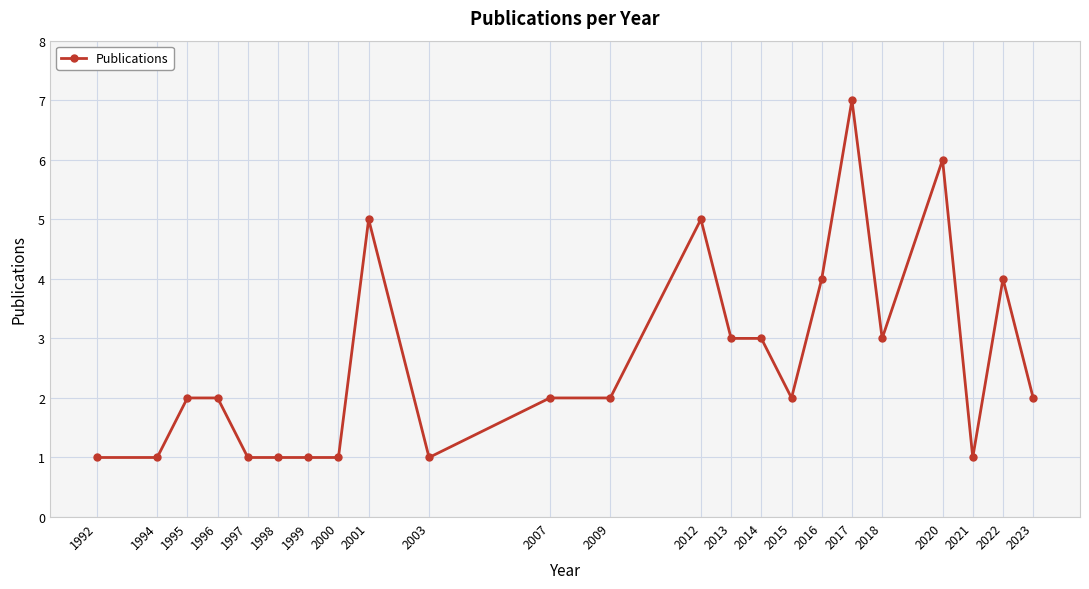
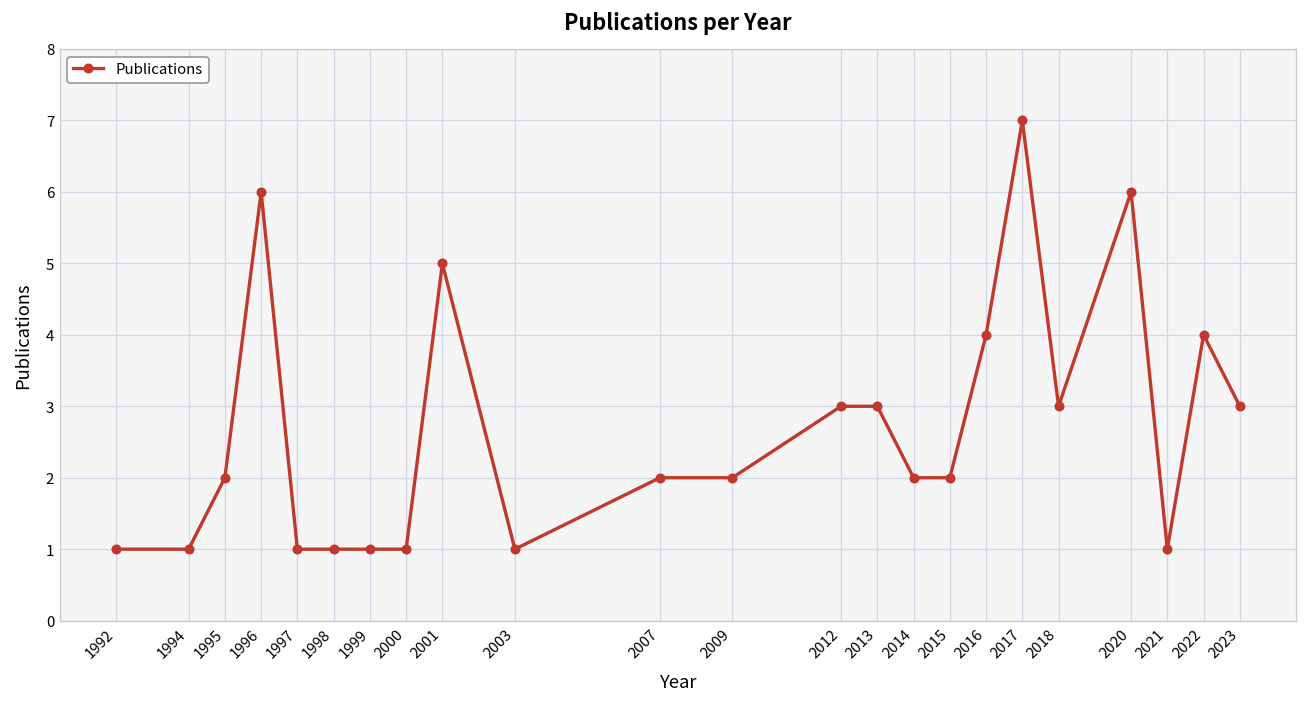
1996: 2 -> 6
2012: 5 -> 3
2014: 3 -> 2
2023: 2 -> 3
